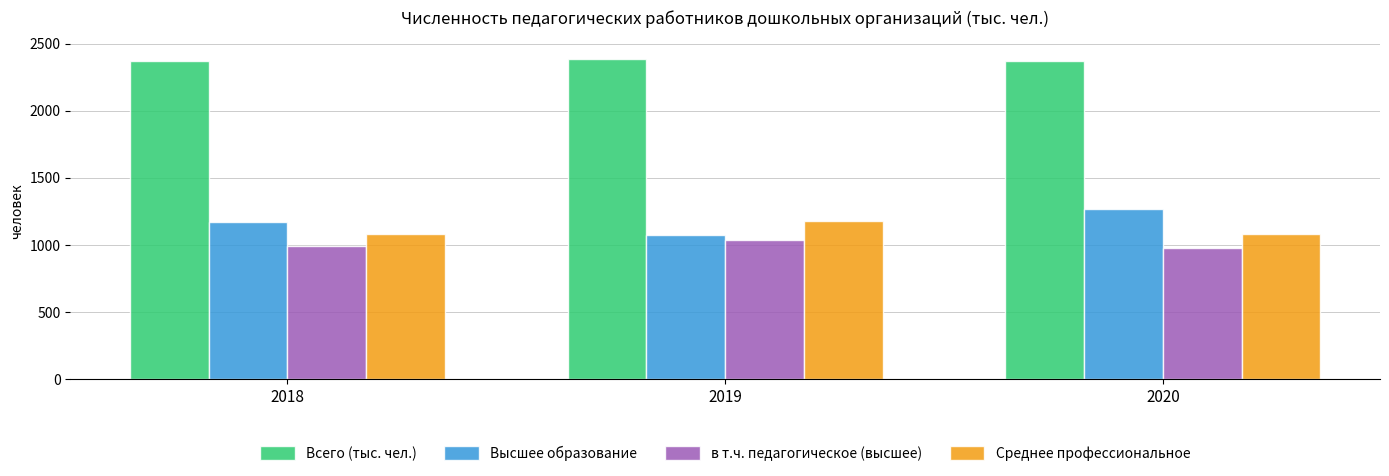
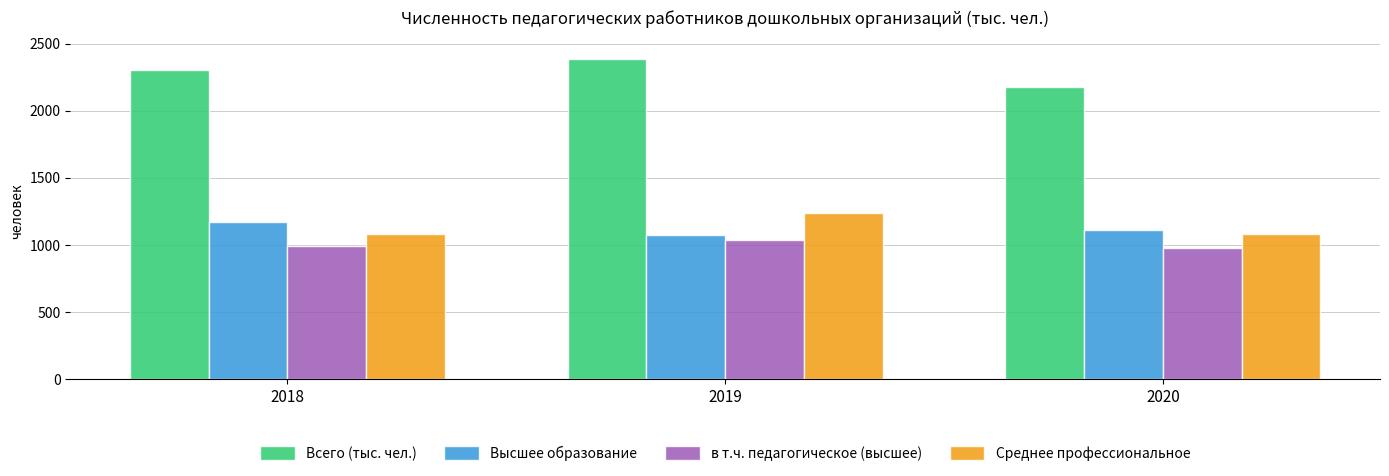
Всего (тыс. чел.), 2018: 2370 -> 2300
Среднее профессиональное, 2019: 1180 -> 1240
Всего (тыс. чел.), 2020: 2370 -> 2170
Высшее образование, 2020: 1270 -> 1110
